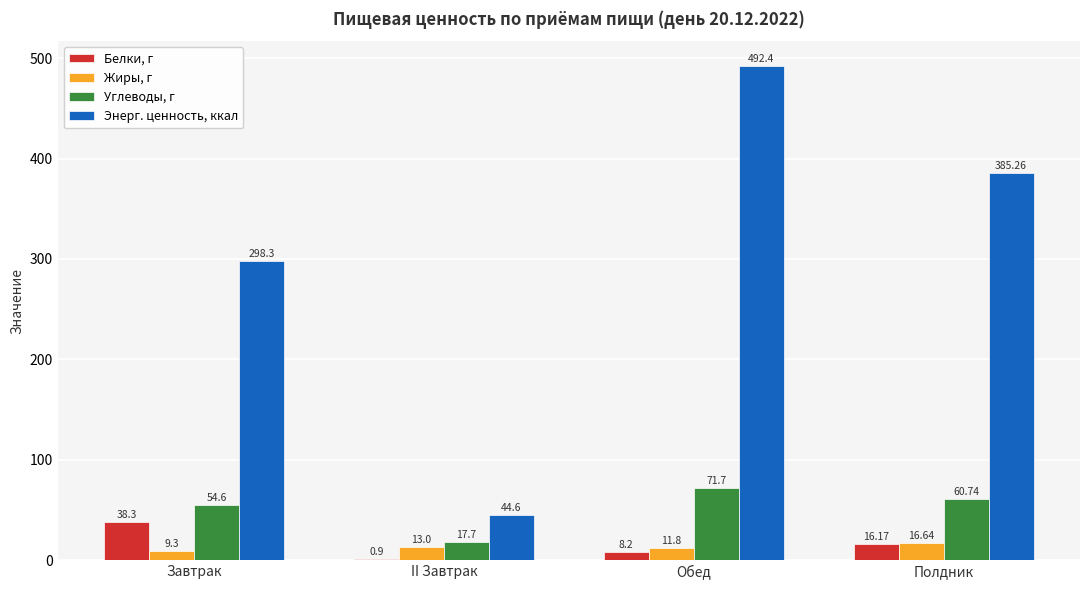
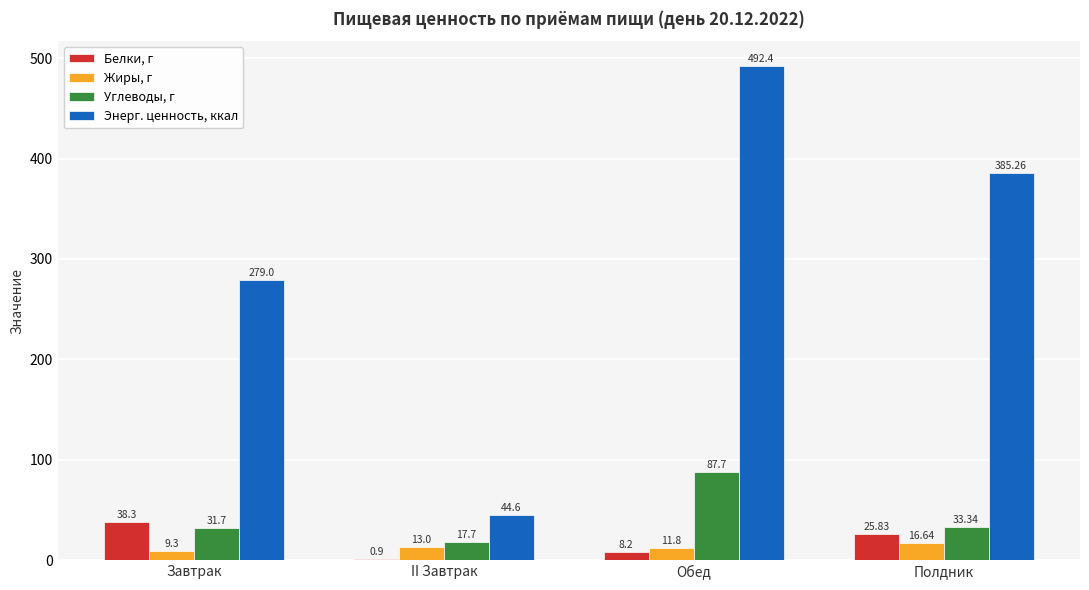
Углеводы, г, Завтрак: 54.6 -> 31.7
Энерг. ценность, ккал, Завтрак: 298.3 -> 279.0
Углеводы, г, Обед: 71.7 -> 87.7
Белки, г, Полдник: 16.17 -> 25.83
Углеводы, г, Полдник: 60.74 -> 33.34
